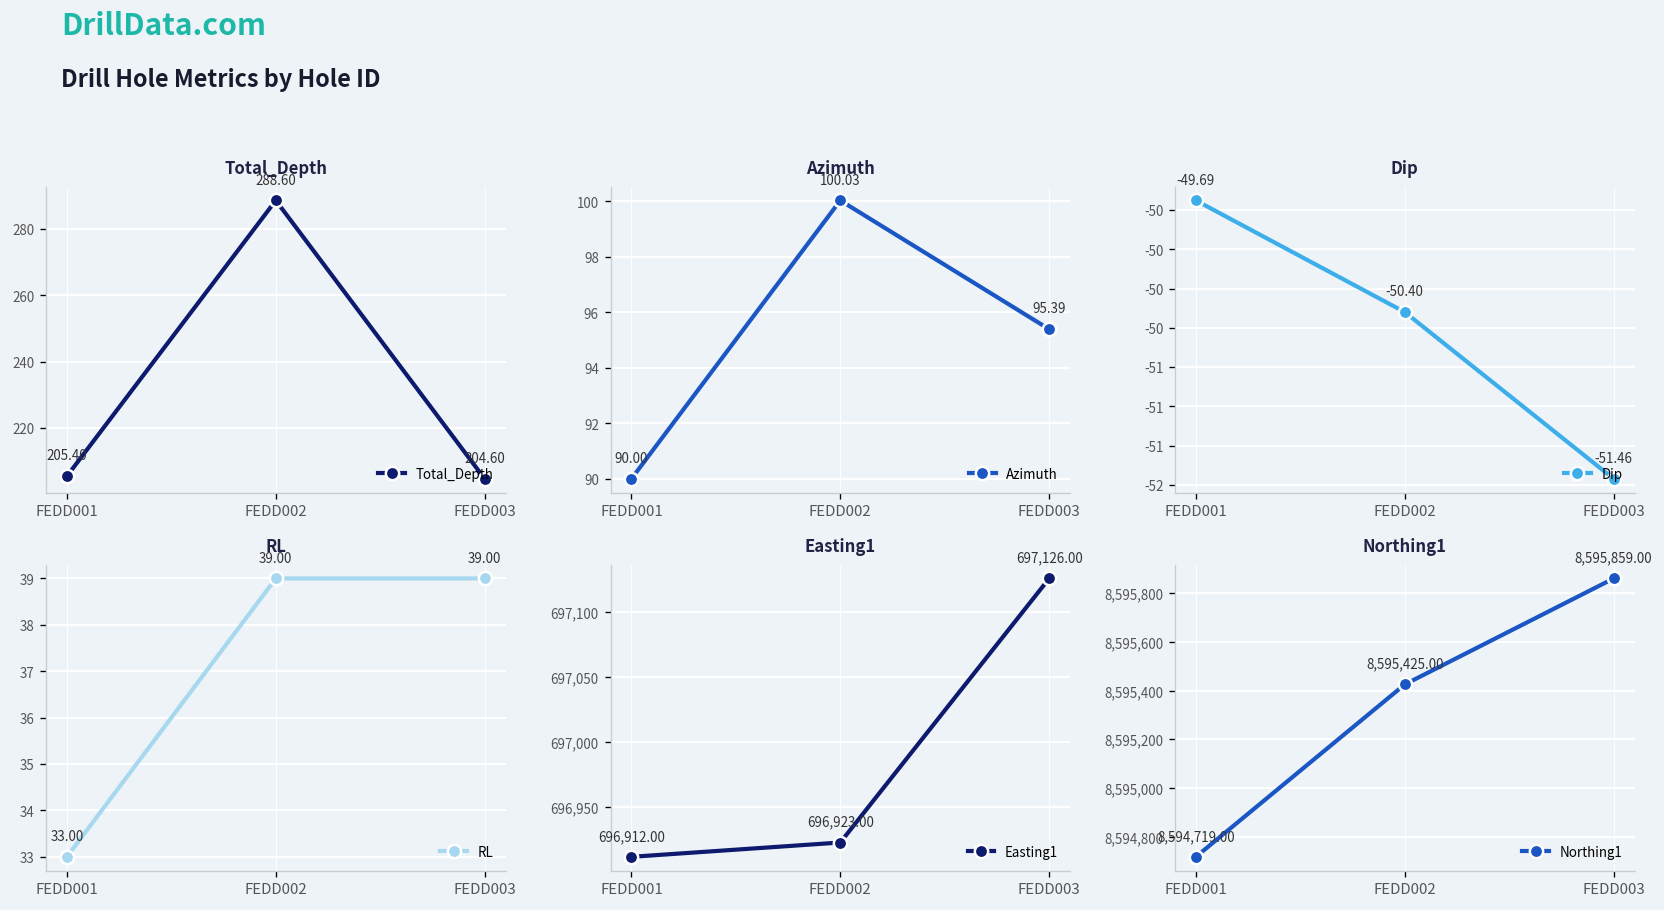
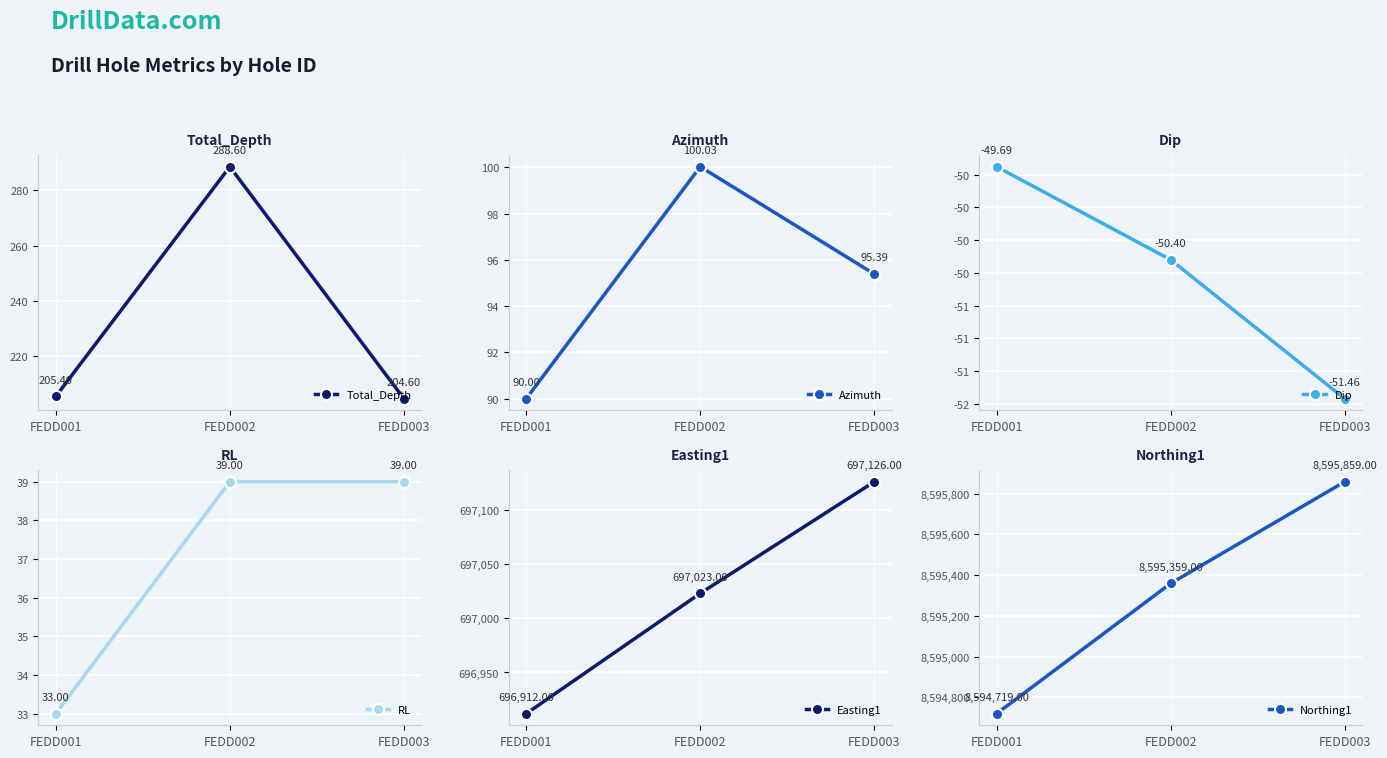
Easting1, FEDD002: 696,923.00 -> 697,023.00
Northing1, FEDD002: 8,595,425.00 -> 8,595,359.00
